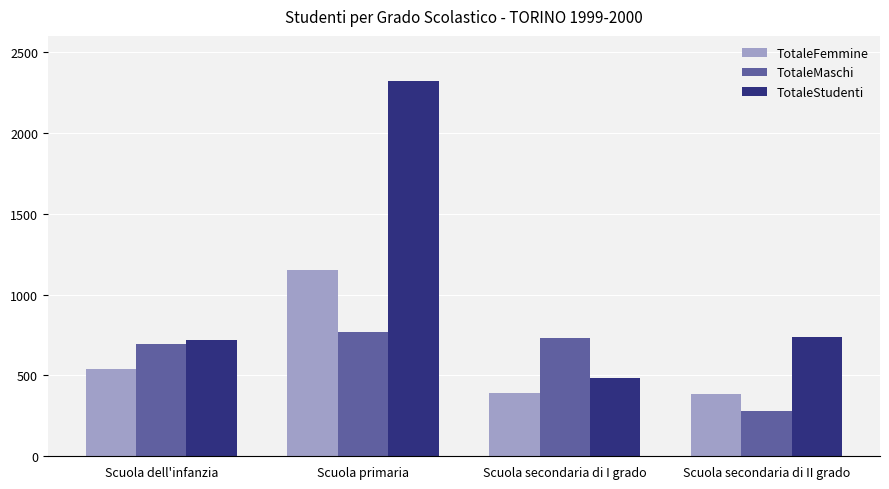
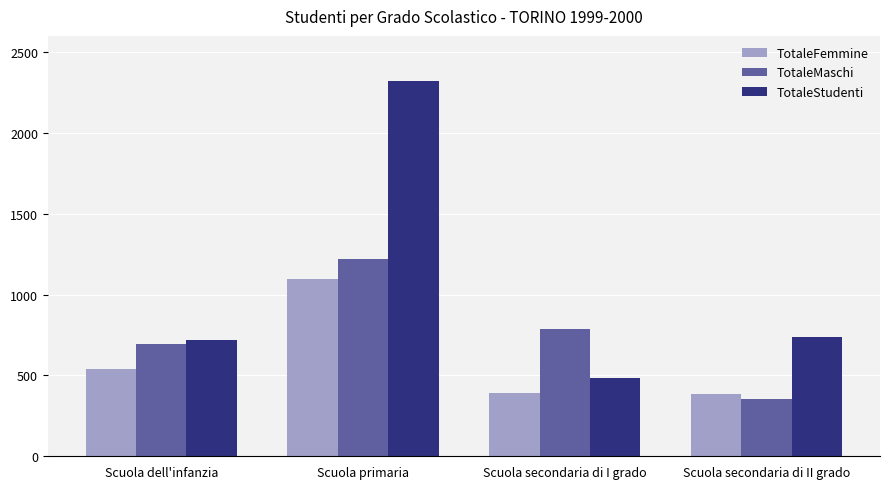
TotaleFemmine, Scuola primaria: 1150 -> 1100
TotaleMaschi, Scuola primaria: 770 -> 1220
TotaleMaschi, Scuola secondaria di I grado: 730 -> 790
TotaleMaschi, Scuola secondaria di II grado: 280 -> 350
